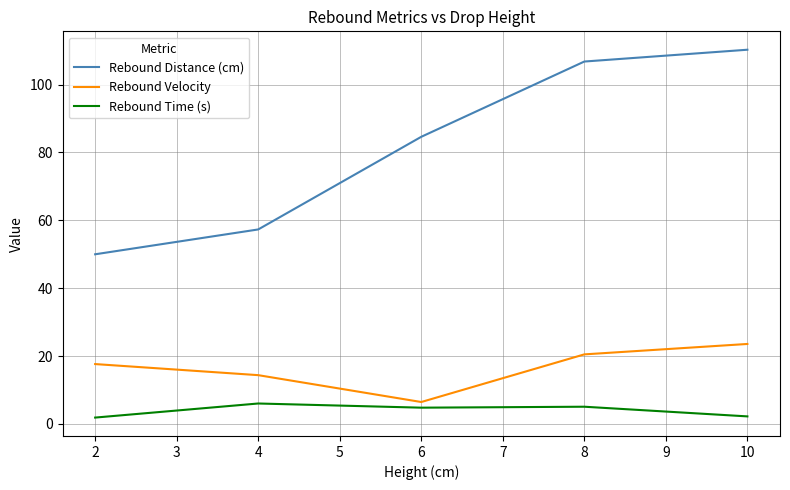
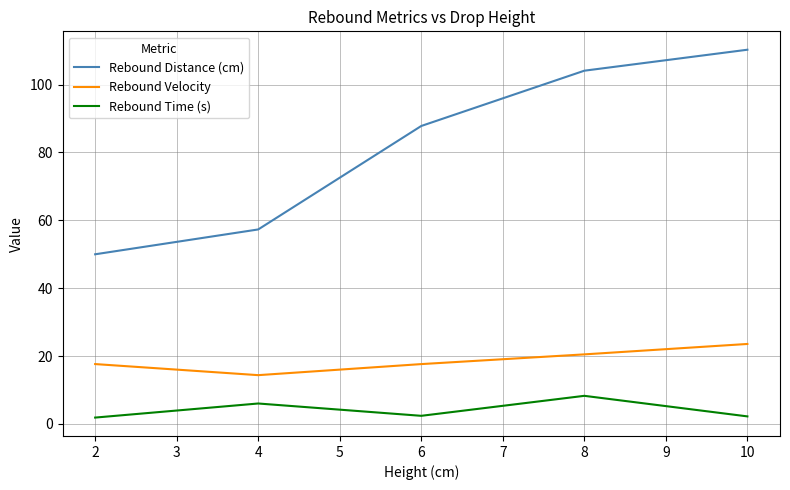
Rebound Distance (cm), 6: 85 -> 88
Rebound Velocity, 6: 6 -> 18
Rebound Time (s), 6: 5 -> 2
Rebound Distance (cm), 8: 107 -> 104
Rebound Time (s), 8: 5 -> 8
